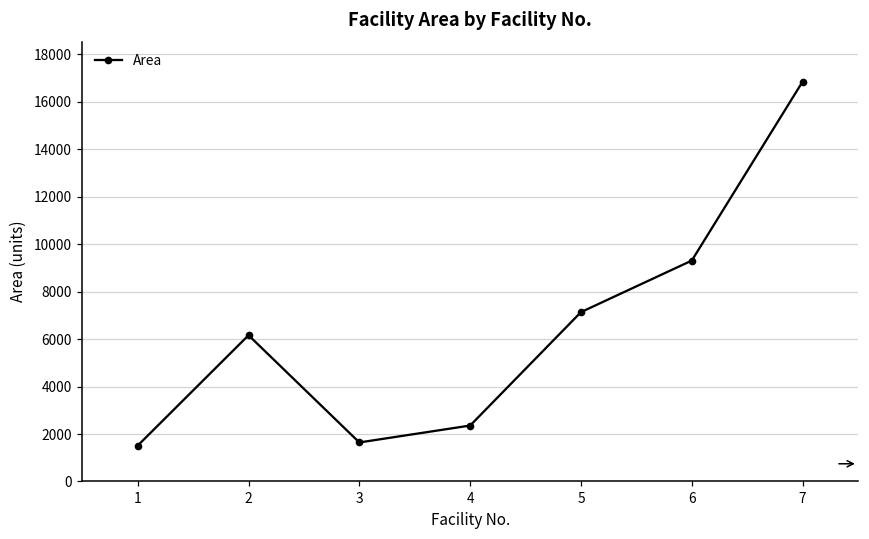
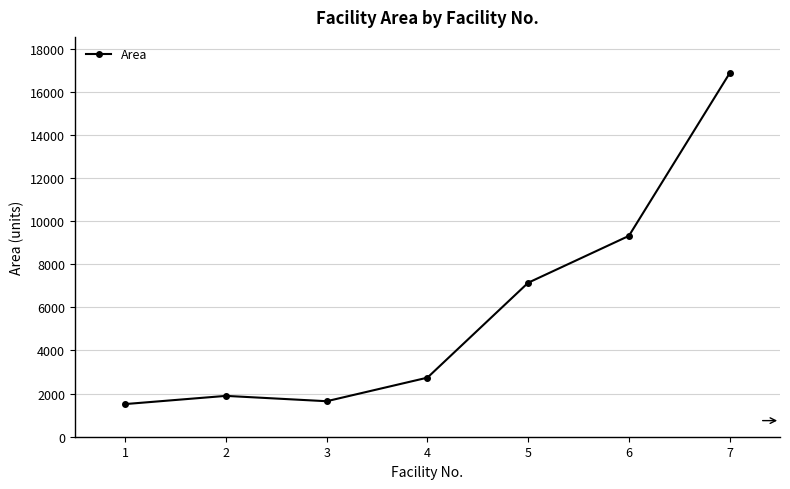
2: 6200 -> 1900
4: 2400 -> 2700
